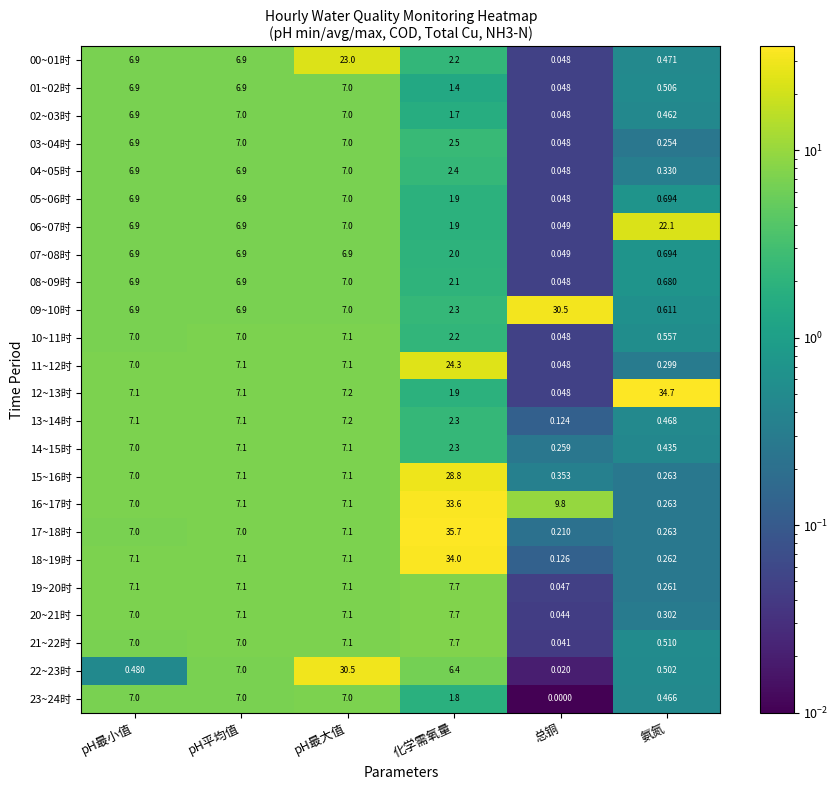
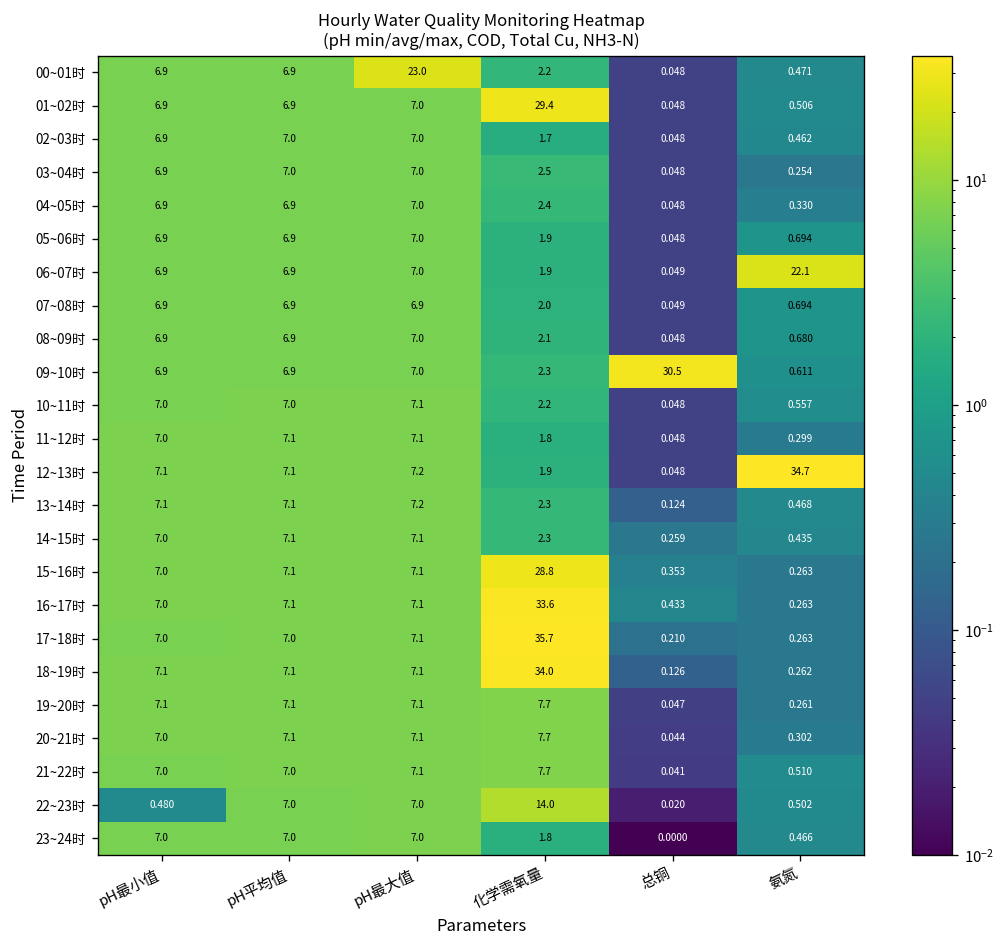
01~02时, 化学需氧量: 1.4 -> 29.4
11~12时, 化学需氧量: 24.3 -> 1.8
16~17时, 总铜: 9.8 -> 0.433
22~23时, pH最大值: 30.5 -> 7.0
22~23时, 化学需氧量: 6.4 -> 14.0
